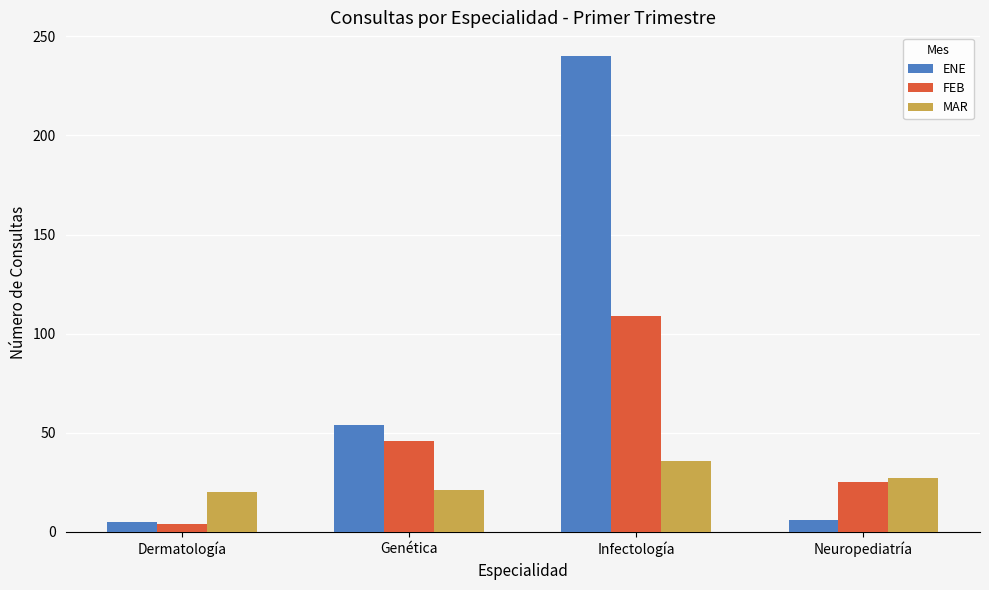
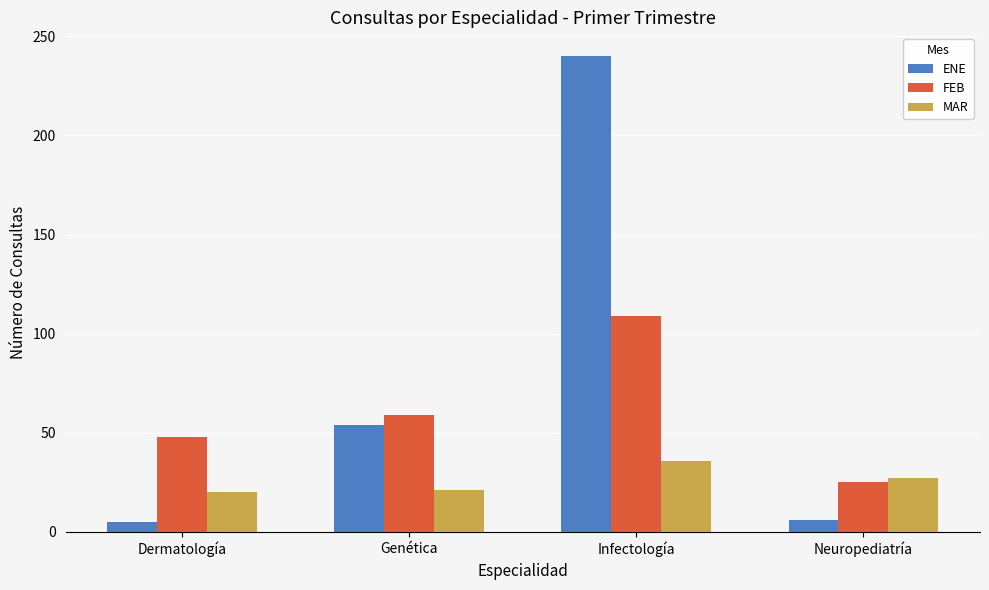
FEB, Dermatología: 4 -> 48
FEB, Genética: 46 -> 59
